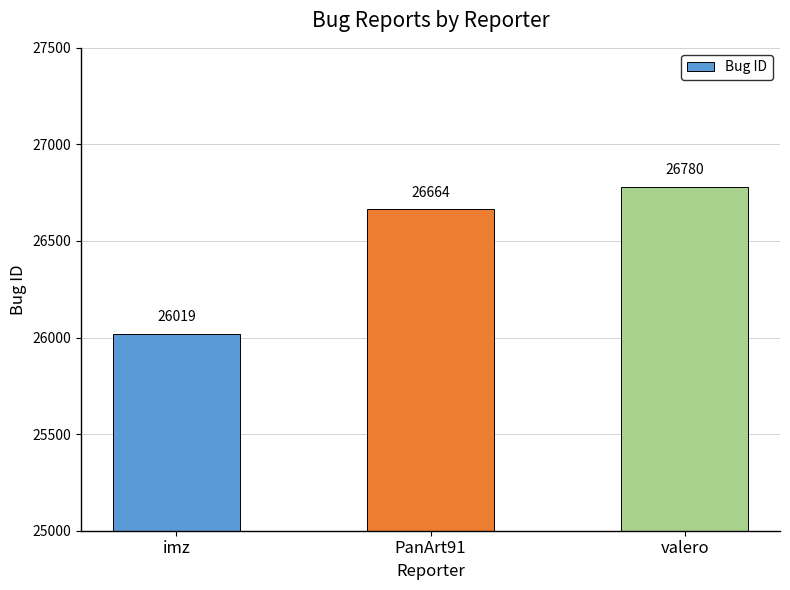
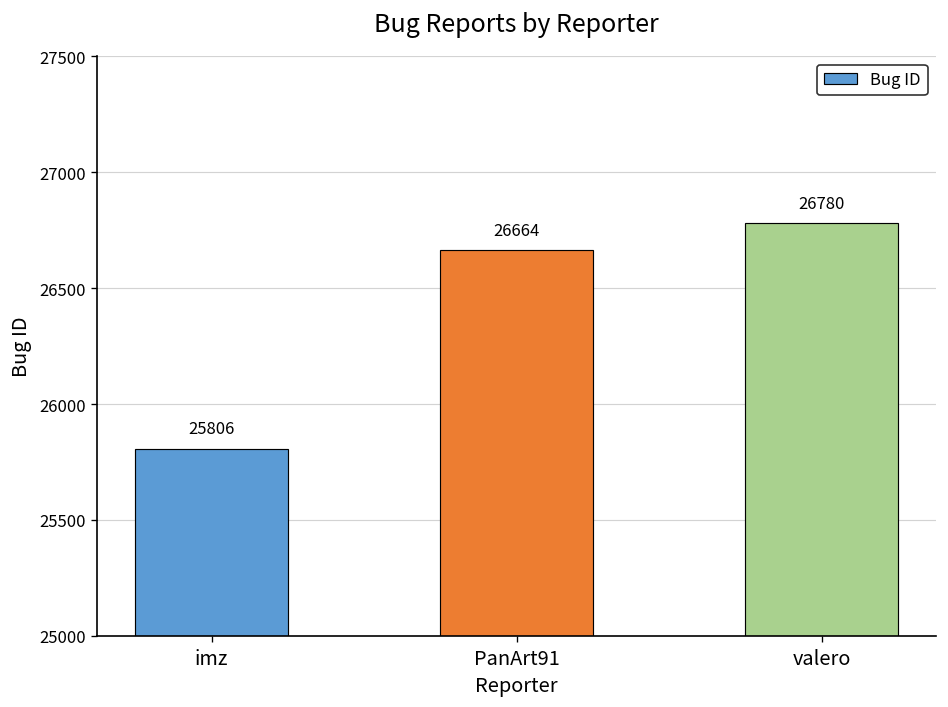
imz: 26019 -> 25806
